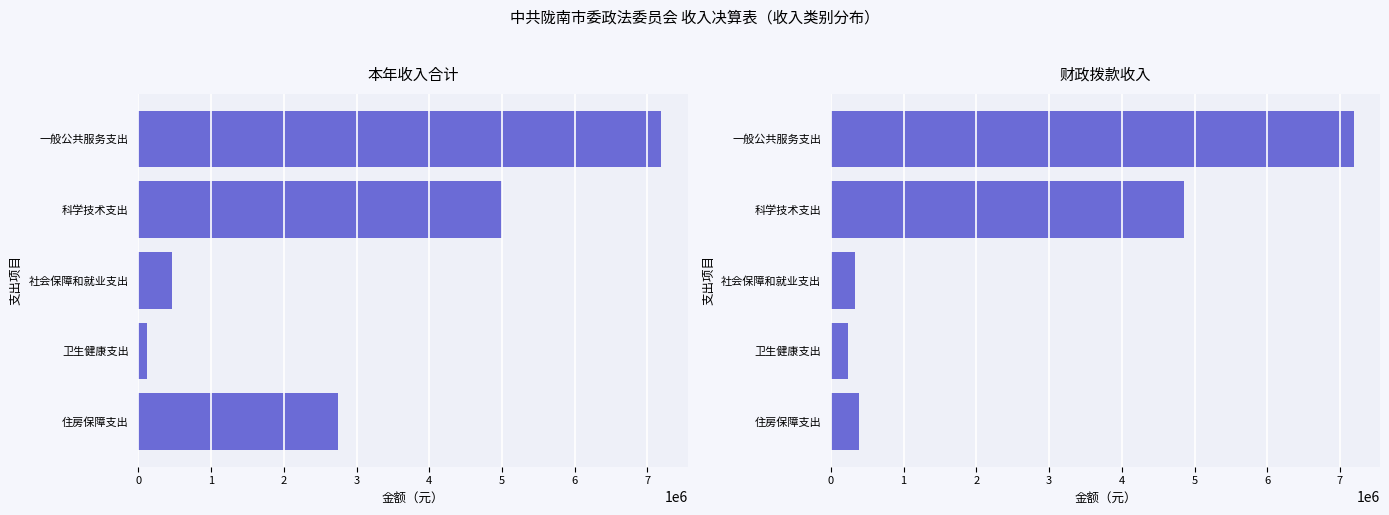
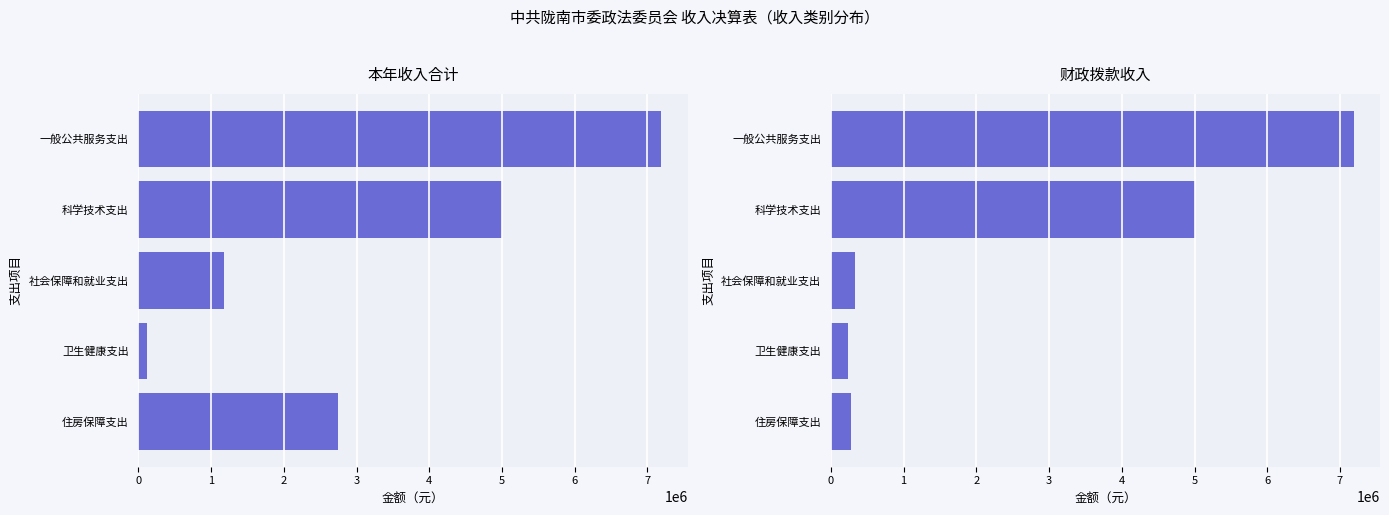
本年收入合计, 社会保障和就业支出: 500000 -> 1200000
财政拨款收入, 科学技术支出: 4900000 -> 5000000
财政拨款收入, 住房保障支出: 400000 -> 300000
